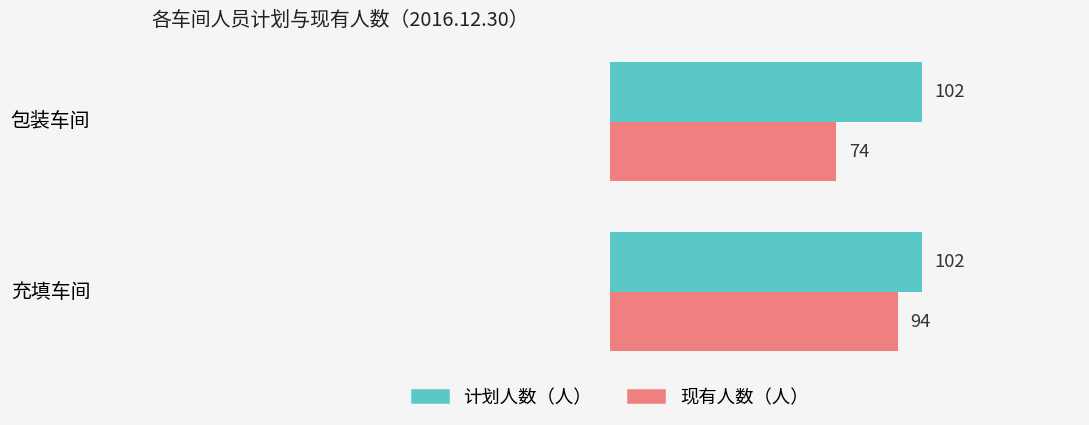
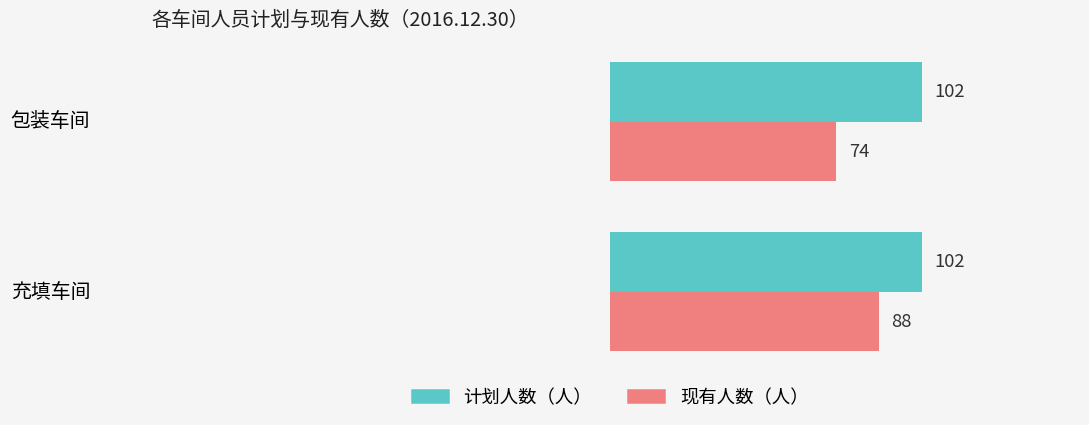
现有人数（人）, 充填车间: 94 -> 88
